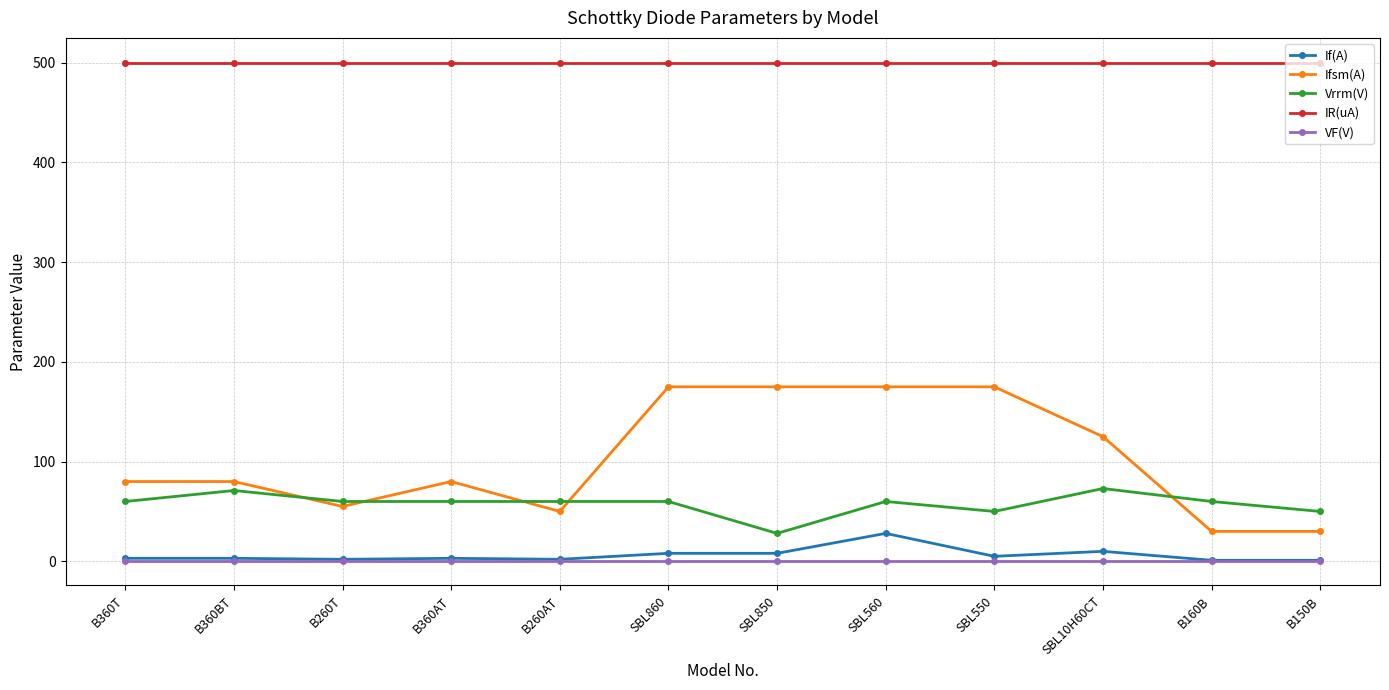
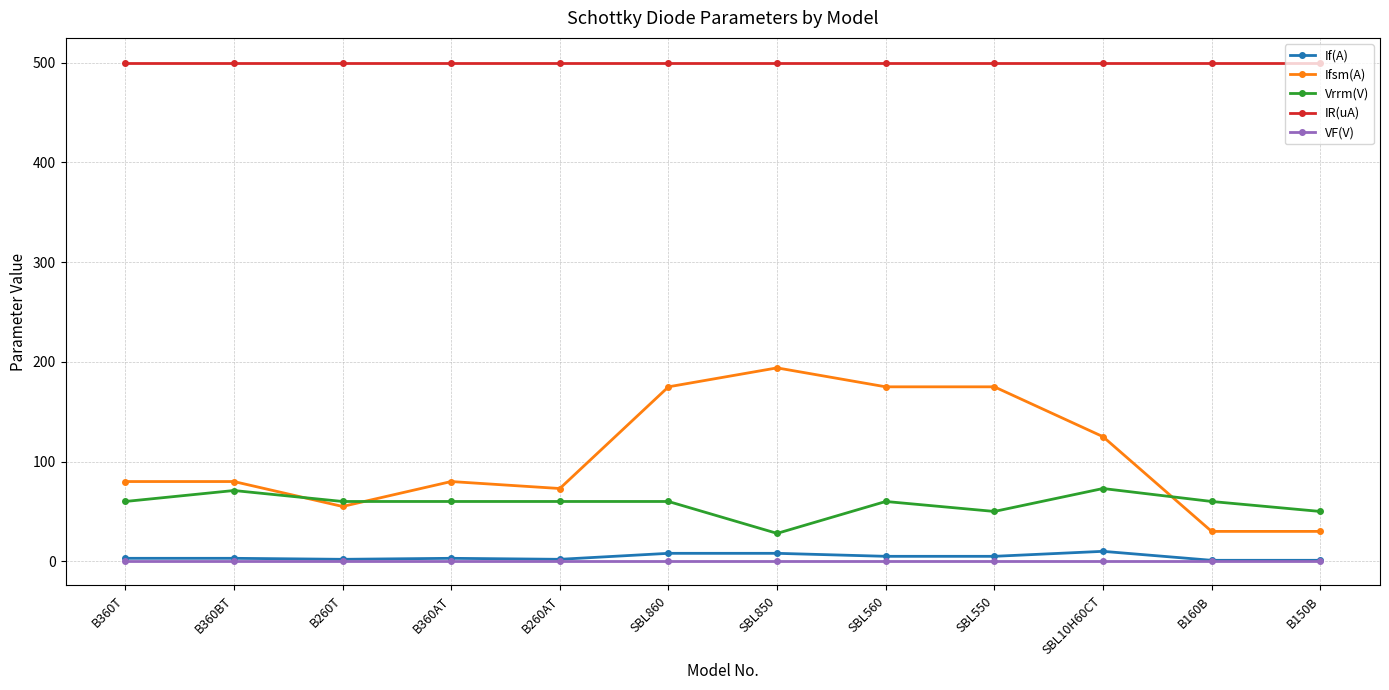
Ifsm(A), B260AT: 50 -> 70
Ifsm(A), SBL850: 180 -> 190
If(A), SBL560: 30 -> 10
